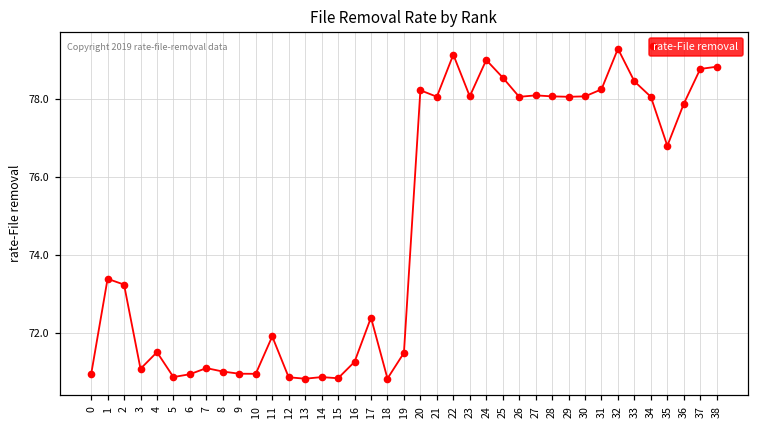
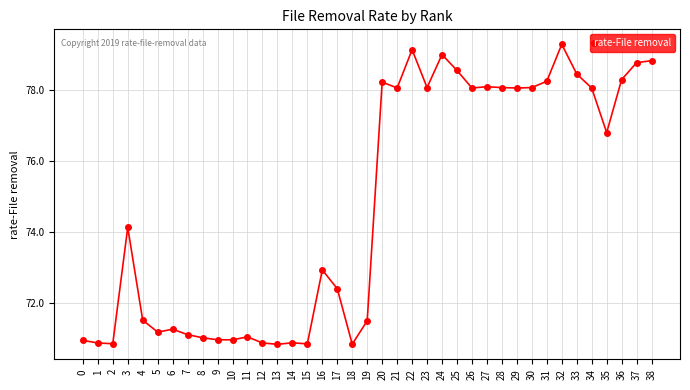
1: 73.4 -> 70.9
2: 73.2 -> 70.9
3: 71.1 -> 74.1
5: 70.9 -> 71.2
6: 71.0 -> 71.3
11: 71.9 -> 71.0
16: 71.3 -> 72.9
36: 77.9 -> 78.3
